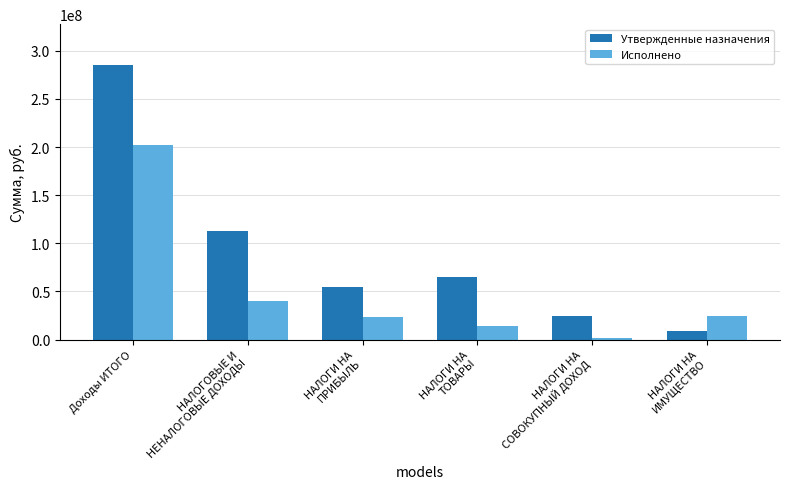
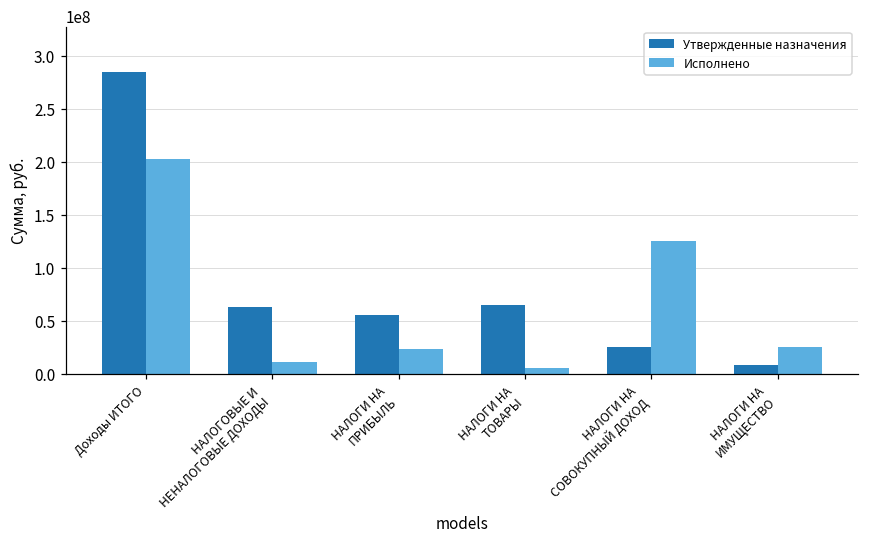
Утвержденные назначения, НАЛОГОВЫЕ И НЕНАЛОГОВЫЕ ДОХОДЫ: 110000000 -> 60000000
Исполнено, НАЛОГОВЫЕ И НЕНАЛОГОВЫЕ ДОХОДЫ: 40000000 -> 10000000
Исполнено, НАЛОГИ НА ТОВАРЫ: 10000000 -> 0
Исполнено, НАЛОГИ НА СОВОКУПНЫЙ ДОХОД: 0 -> 130000000
